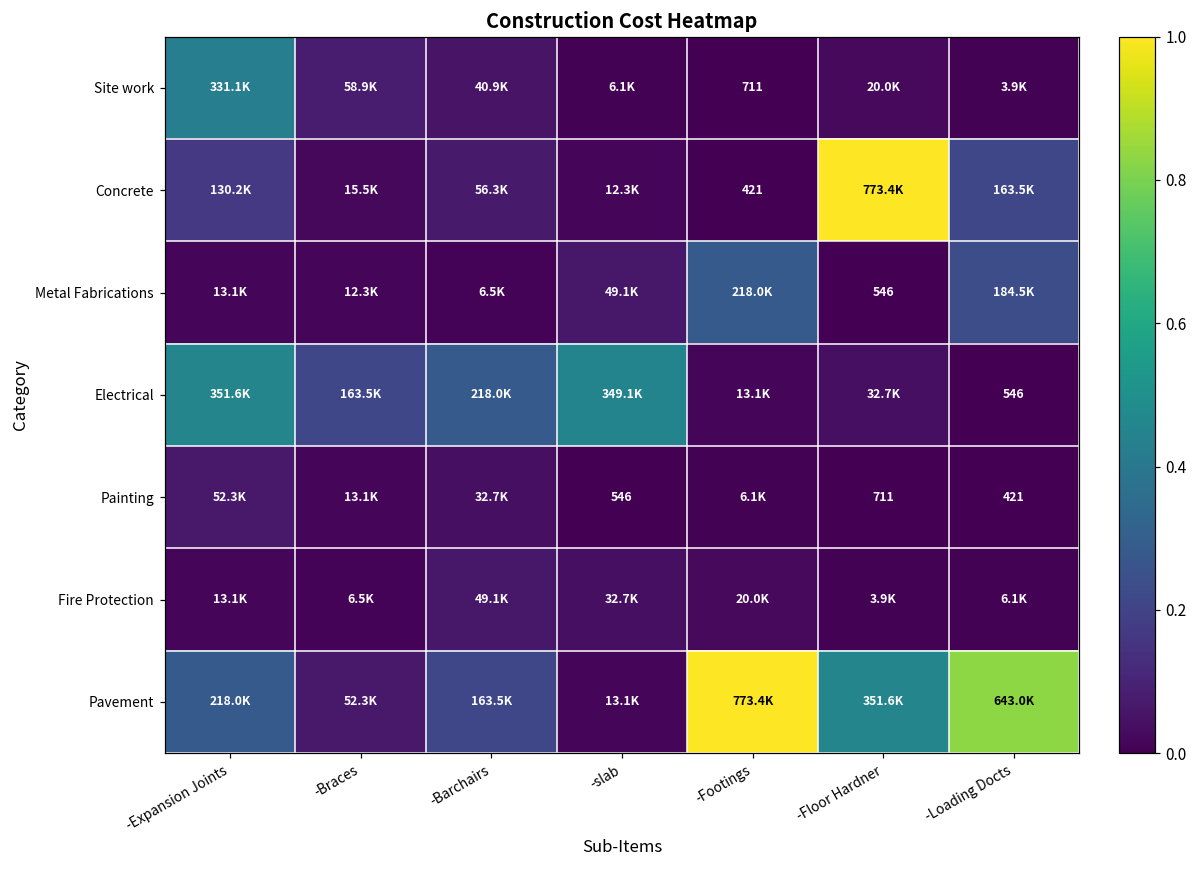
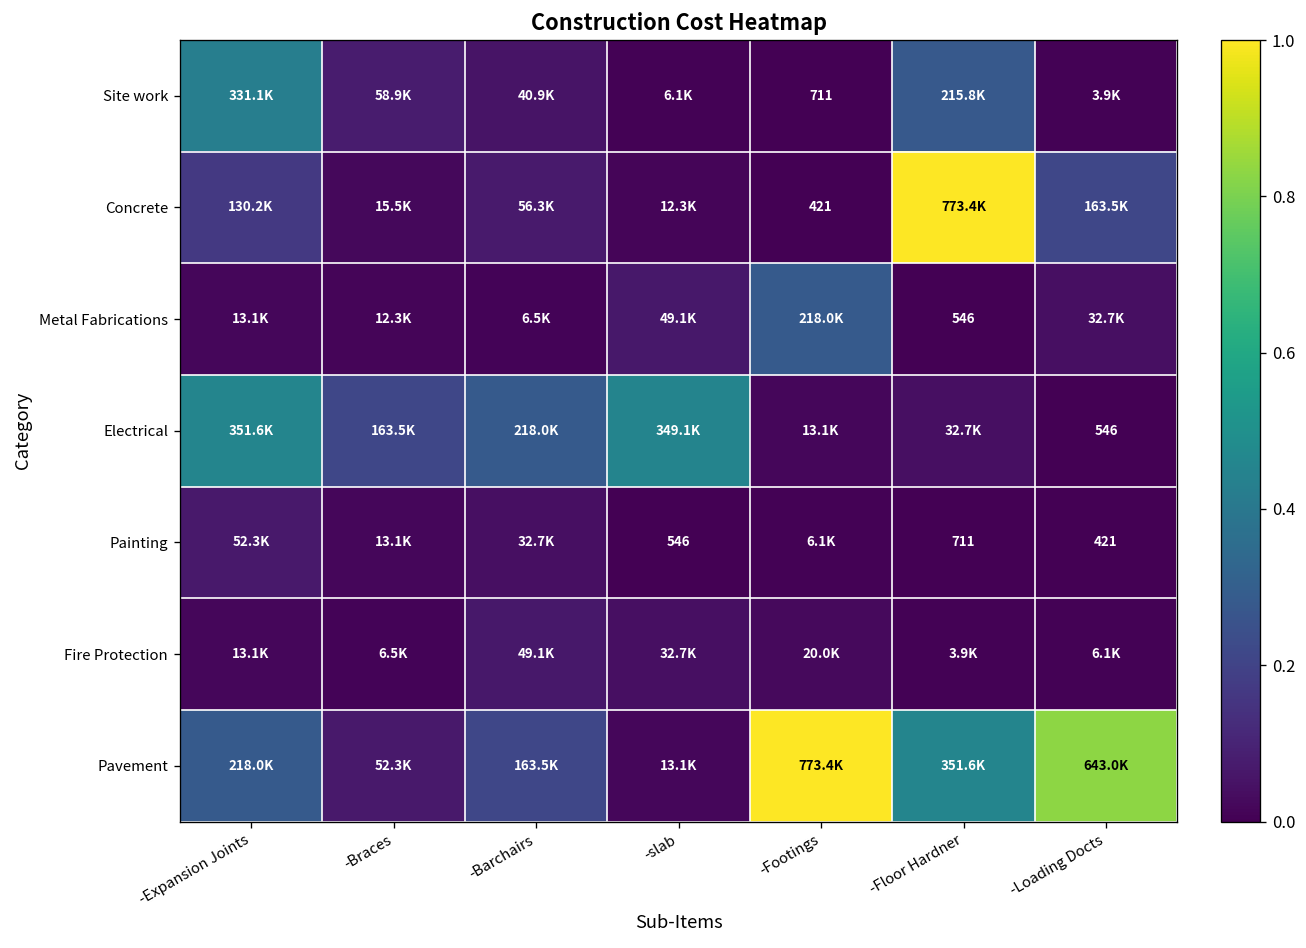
Site work, -Floor Hardner: 20.0K -> 215.8K
Metal Fabrications, -Loading Docts: 184.5K -> 32.7K
